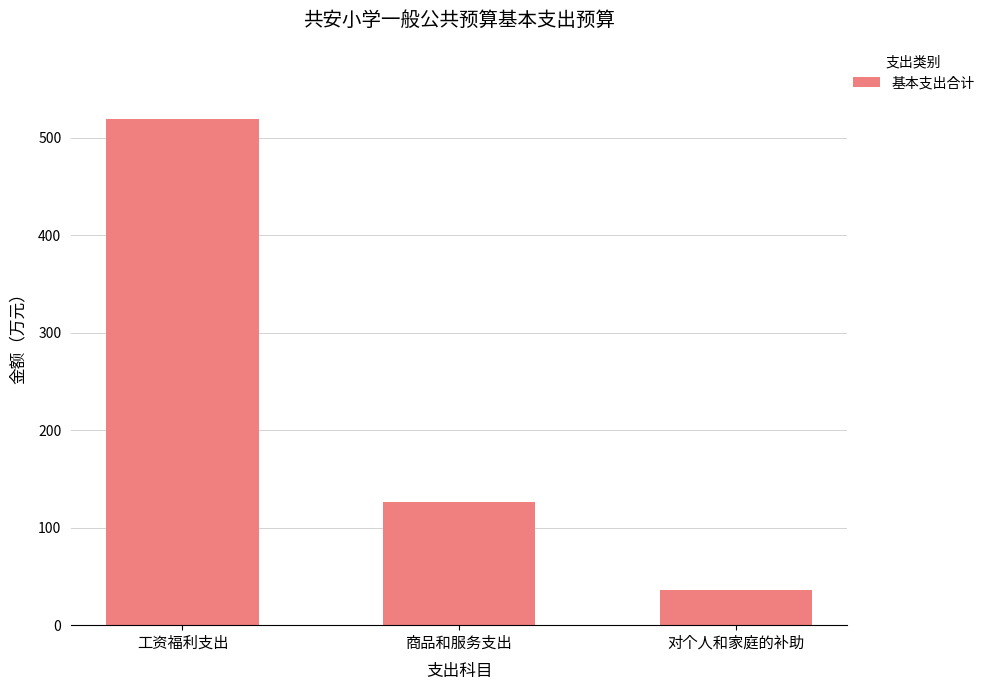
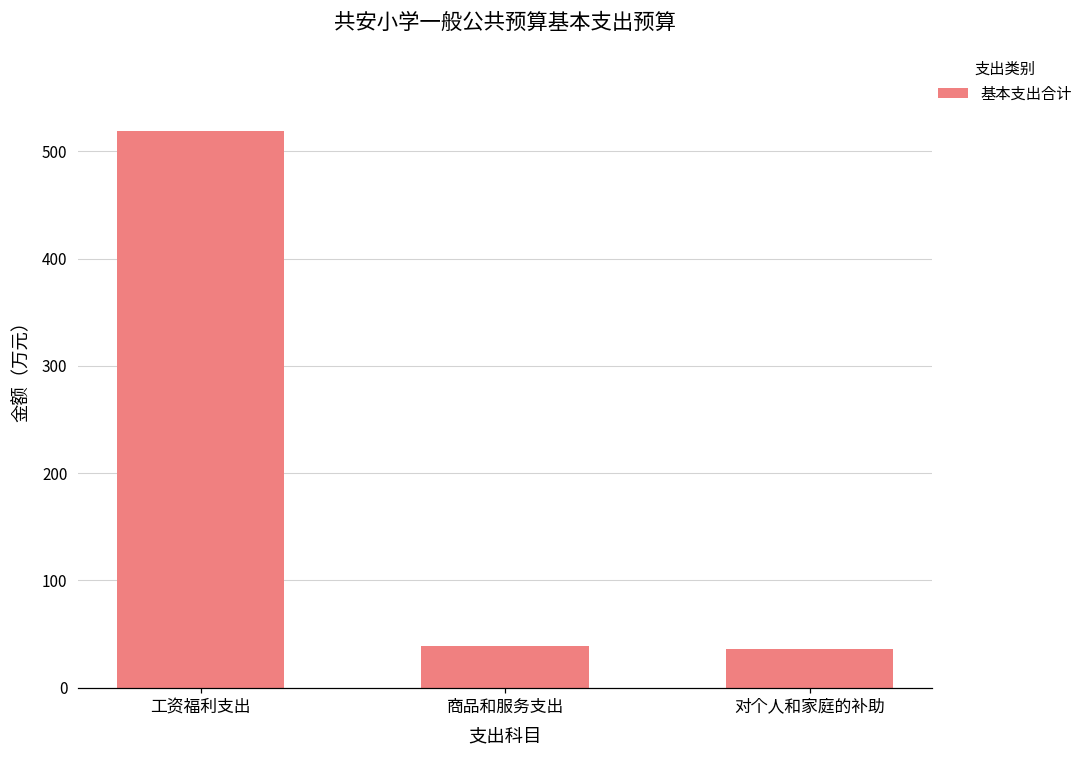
商品和服务支出: 130 -> 40
